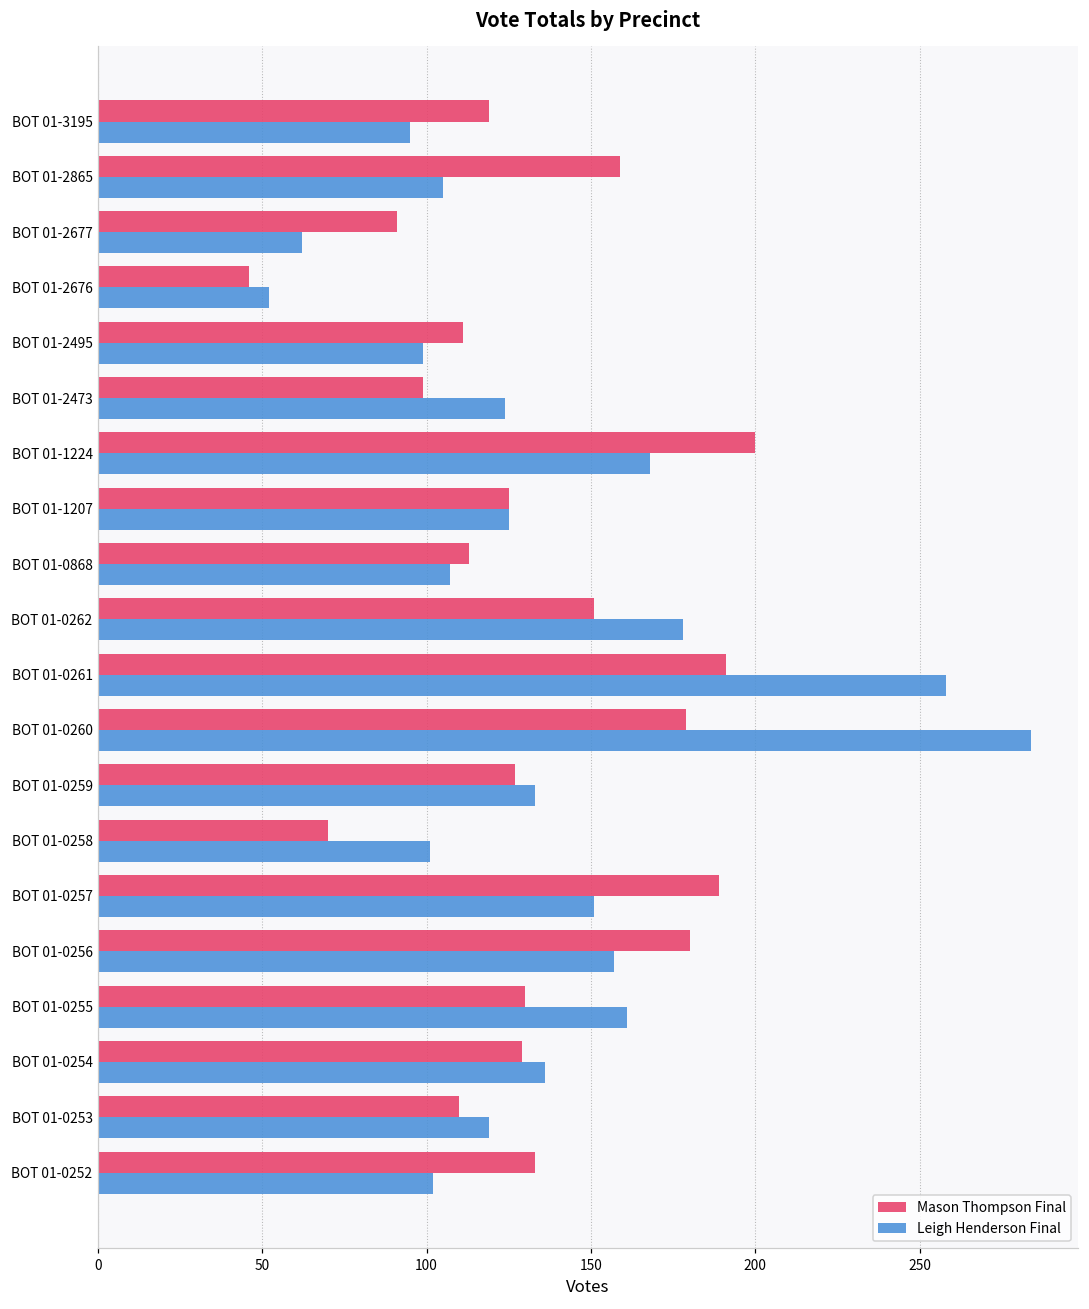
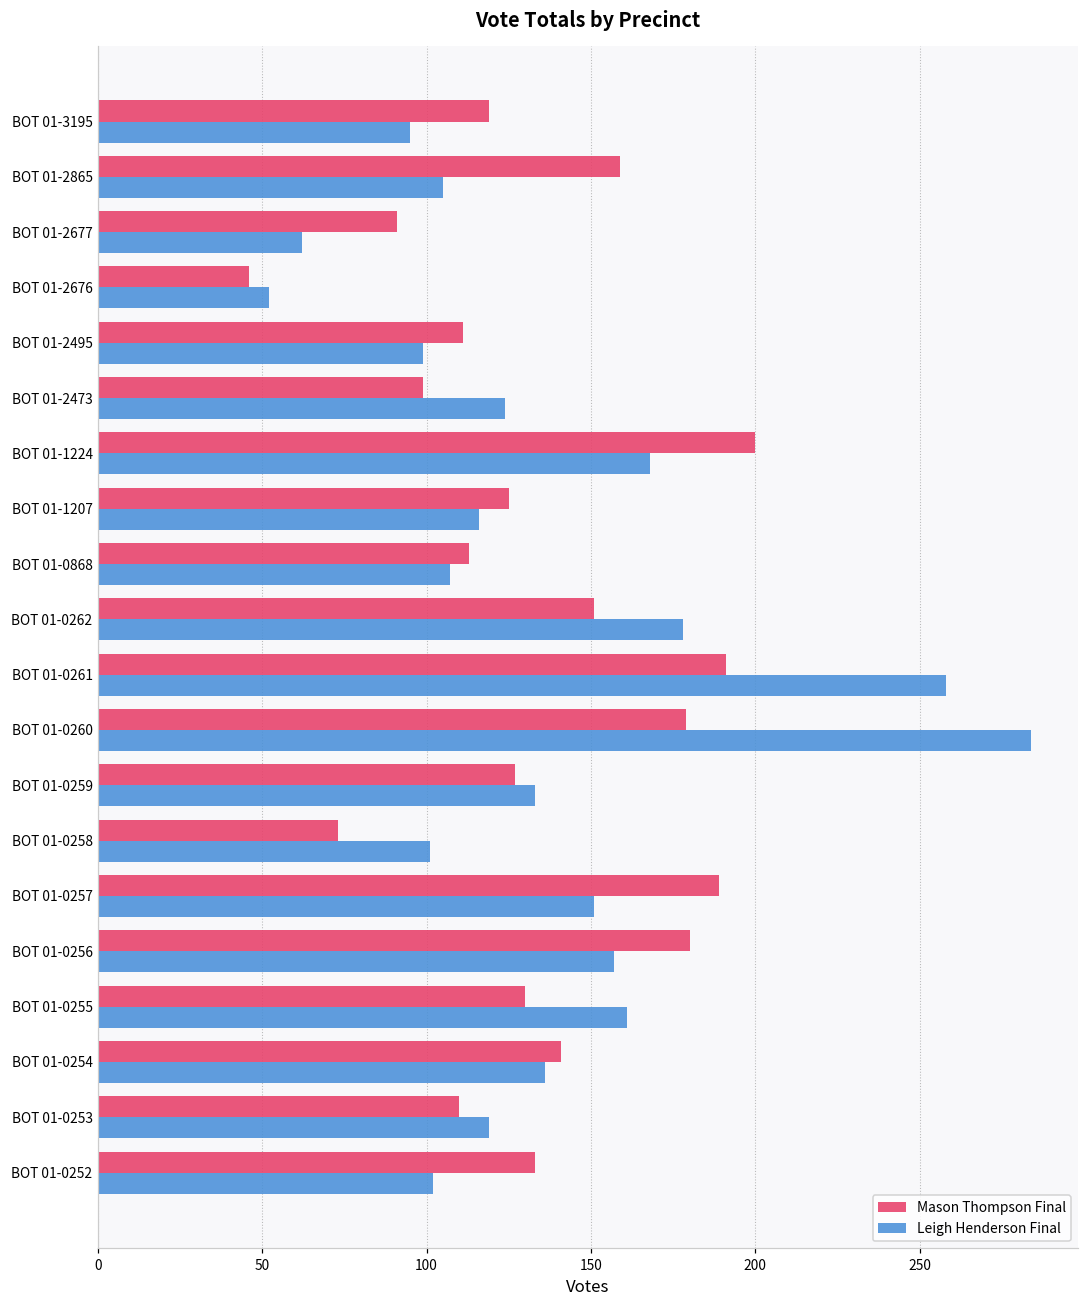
Leigh Henderson Final, BOT 01-1207: 125 -> 116
Mason Thompson Final, BOT 01-0258: 70 -> 73
Mason Thompson Final, BOT 01-0254: 129 -> 141
